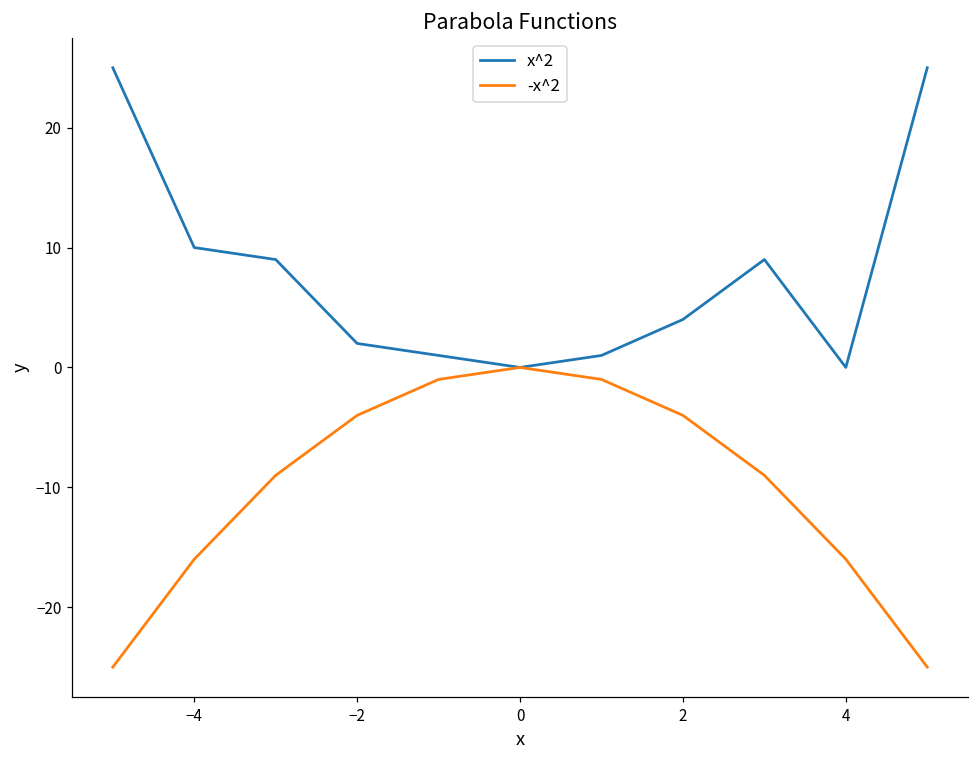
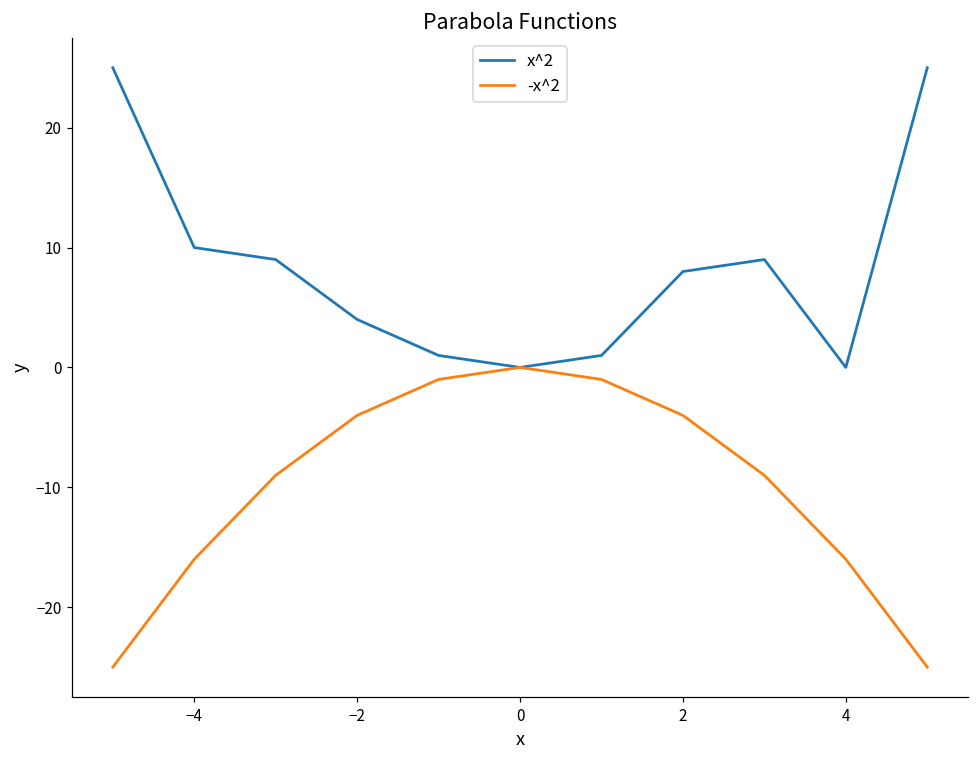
x^2, −2: 2 -> 4
x^2, 2: 4 -> 8
